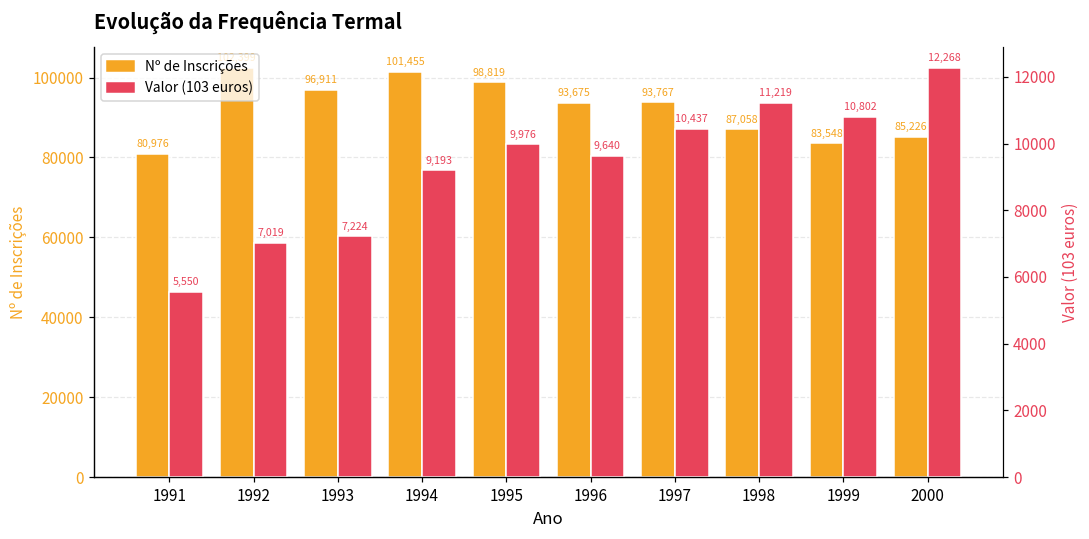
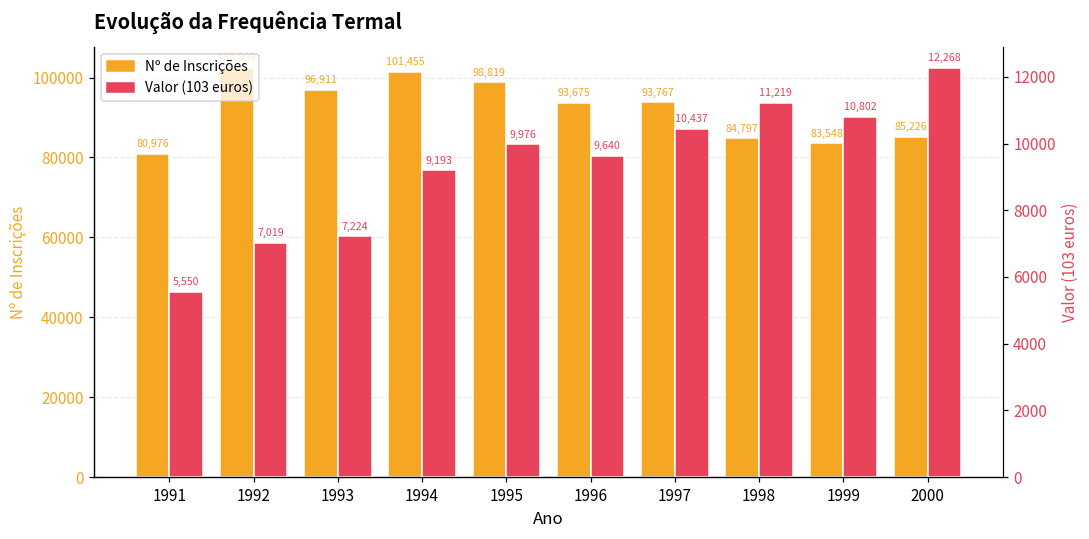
Nº de Inscrições, 1998: 87,058 -> 84,797
